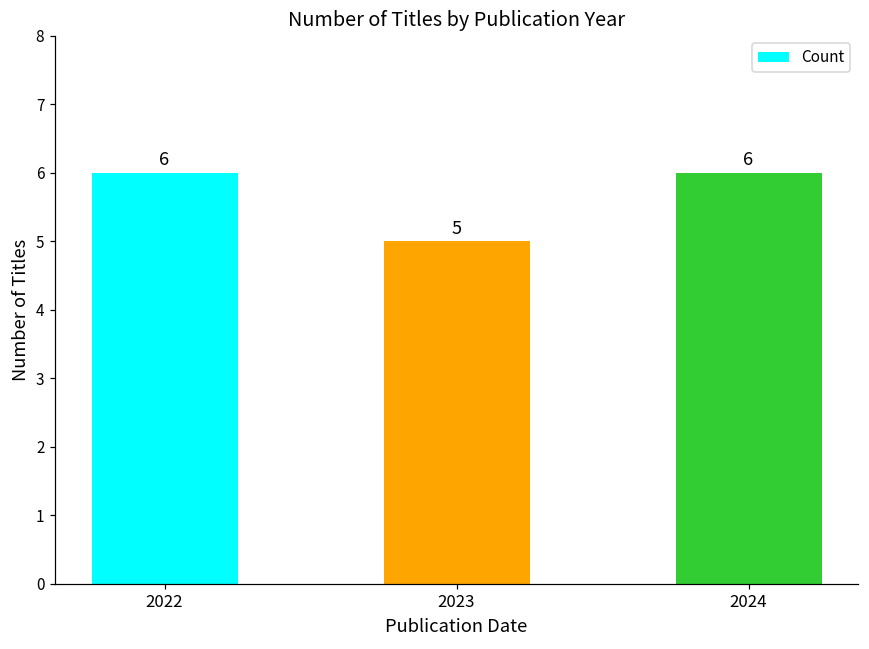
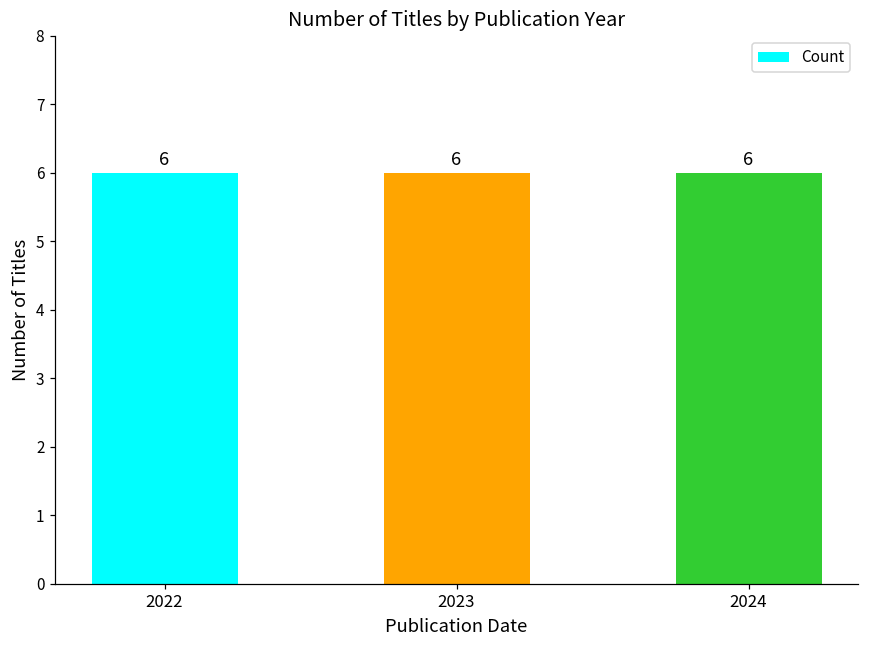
2023: 5 -> 6
